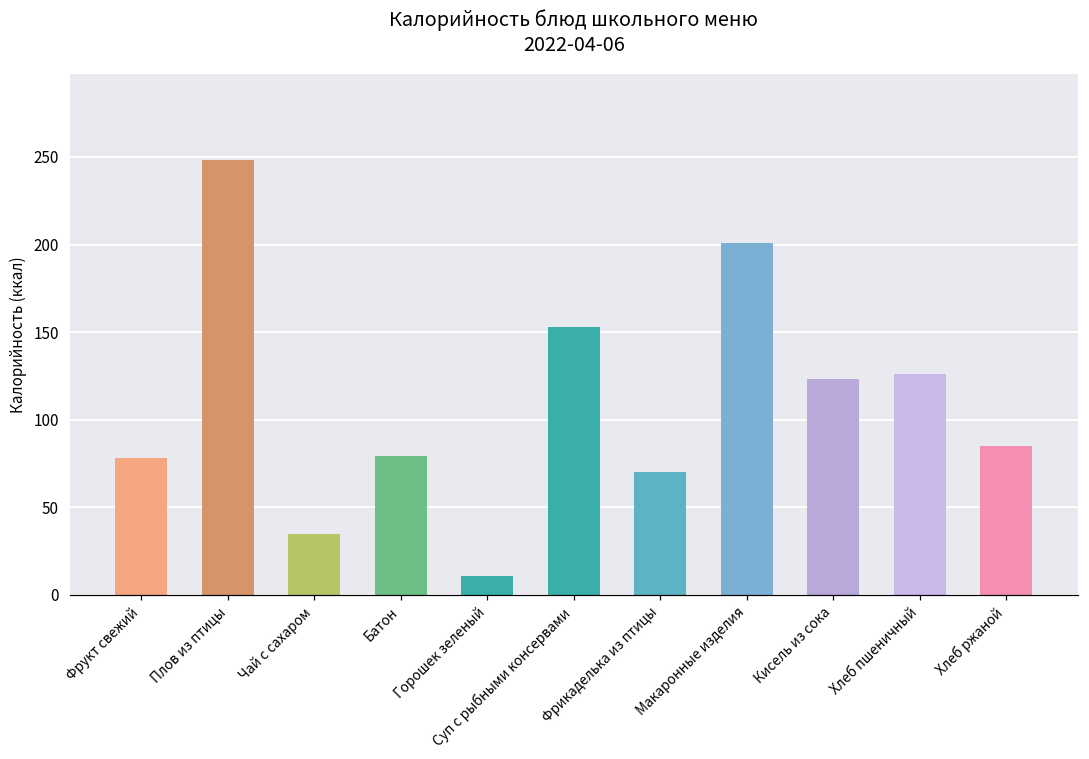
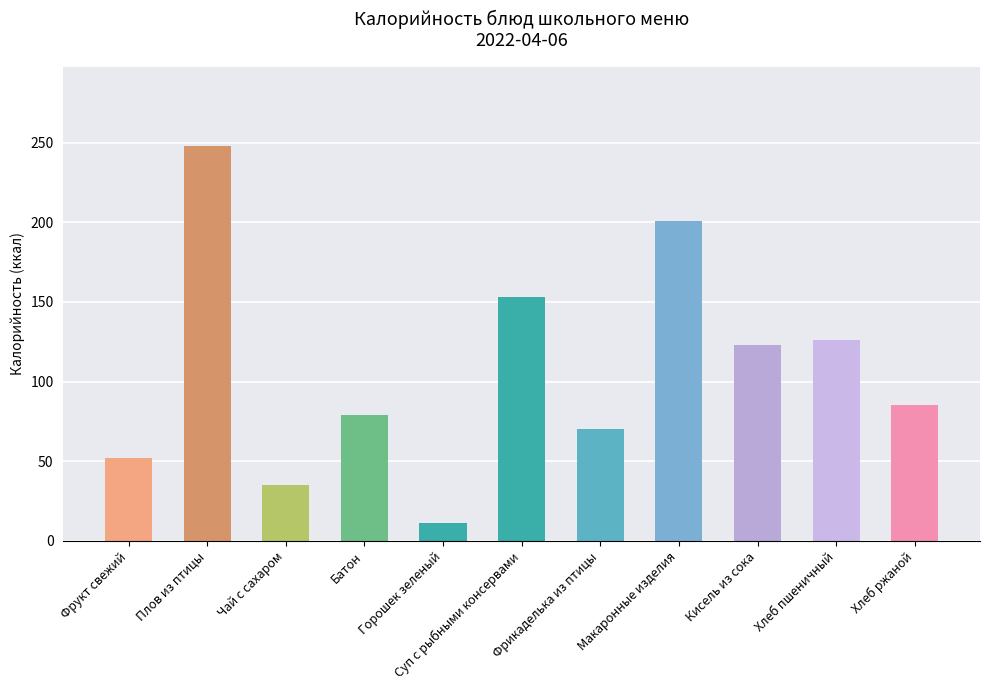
Фрукт свежий: 78 -> 52
